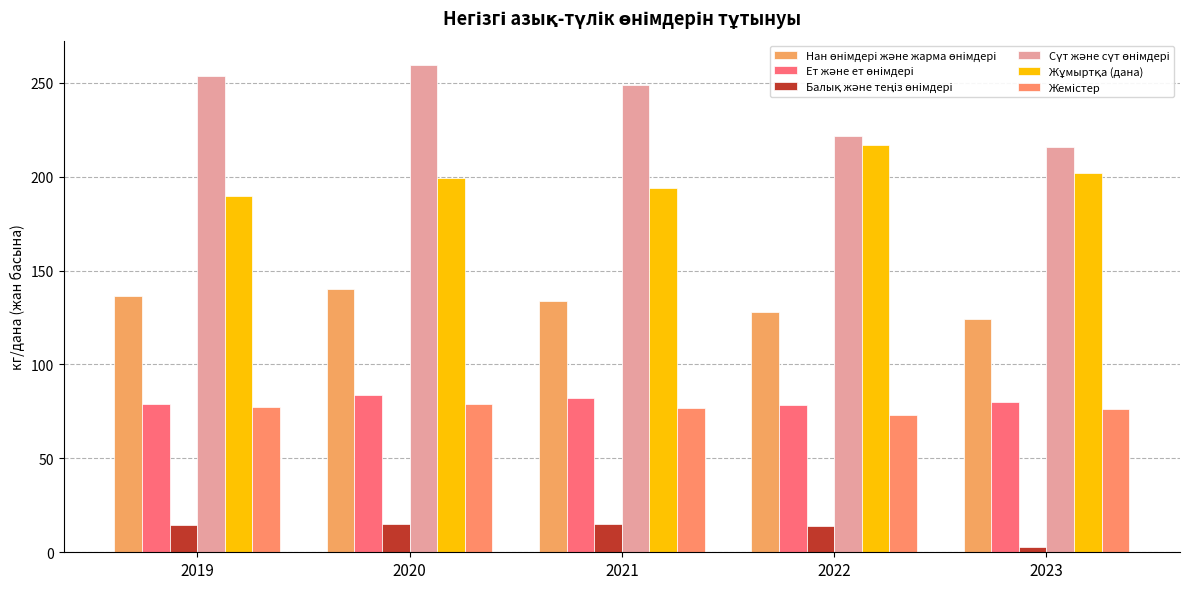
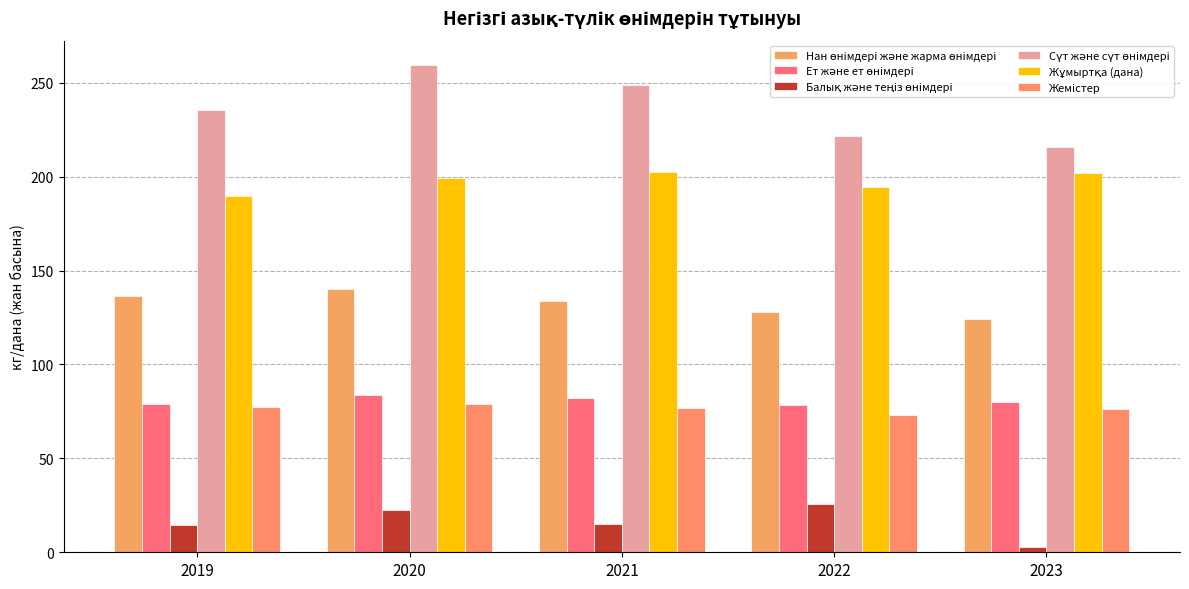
Сүт және сүт өнімдері, 2019: 254 -> 235
Балық және теңіз өнімдері, 2020: 15 -> 22
Жұмыртқа (дана), 2021: 194 -> 202
Балық және теңіз өнімдері, 2022: 14 -> 26
Жұмыртқа (дана), 2022: 217 -> 195
